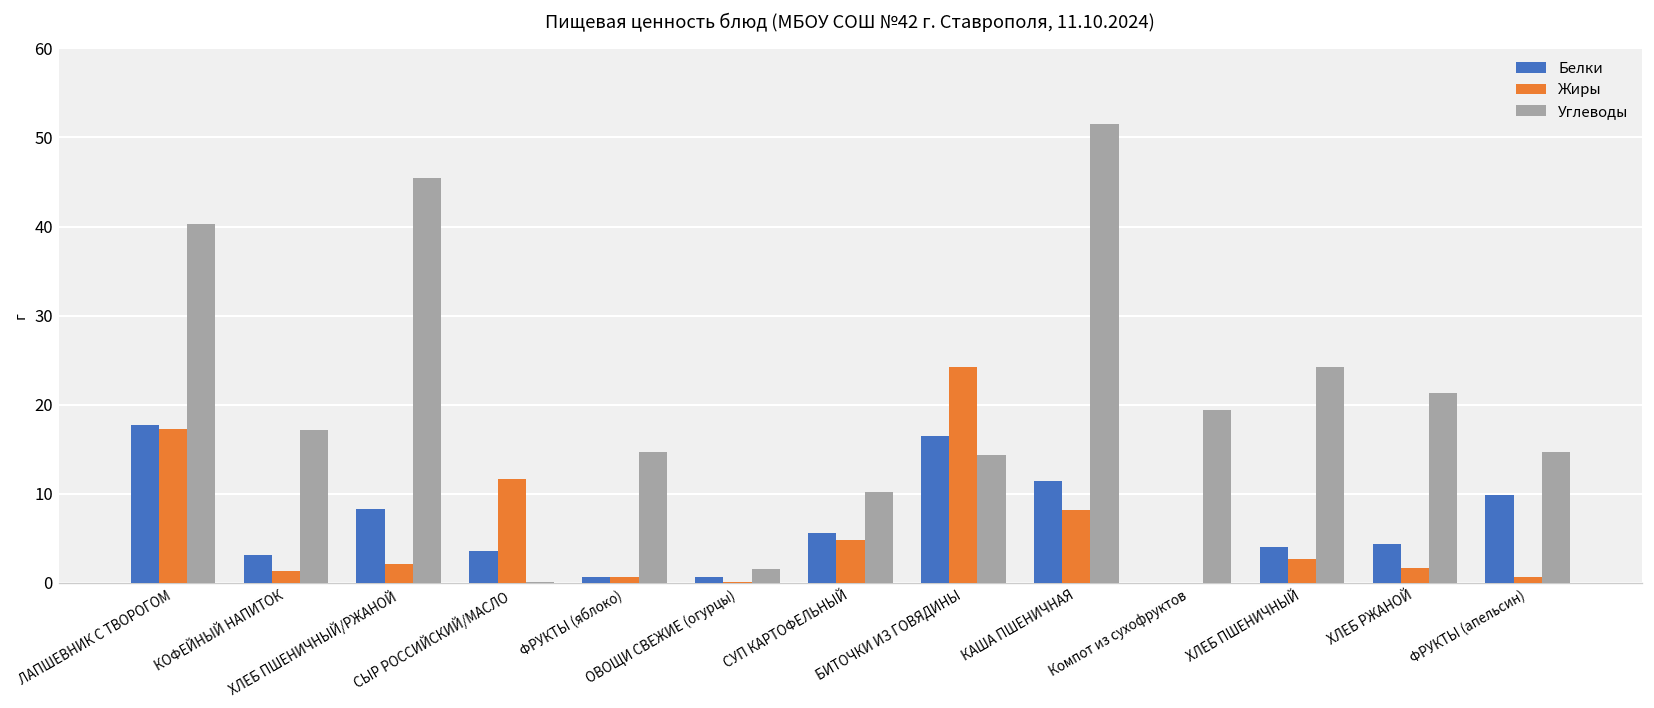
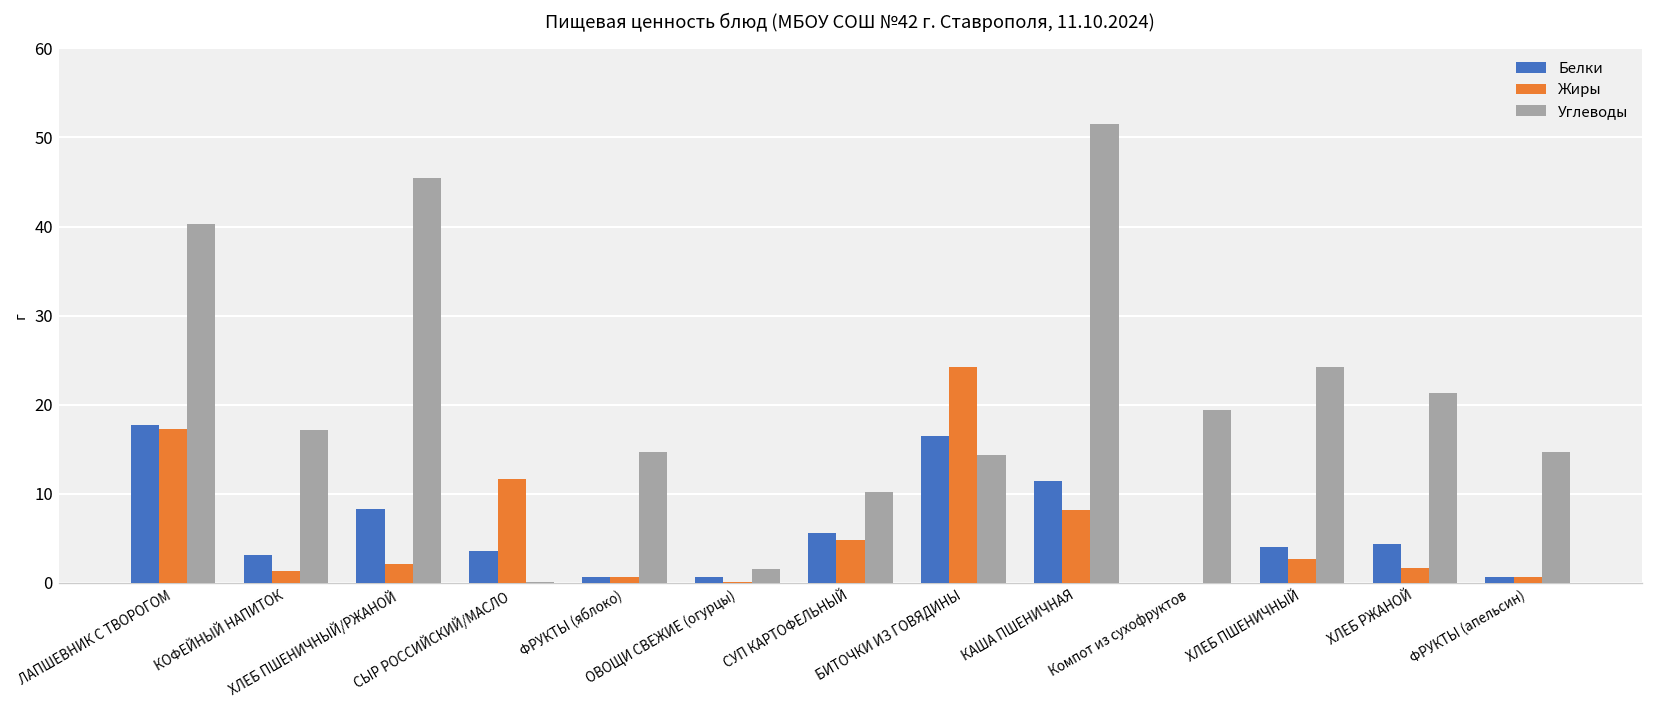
Белки, ФРУКТЫ (апельсин): 10 -> 1
